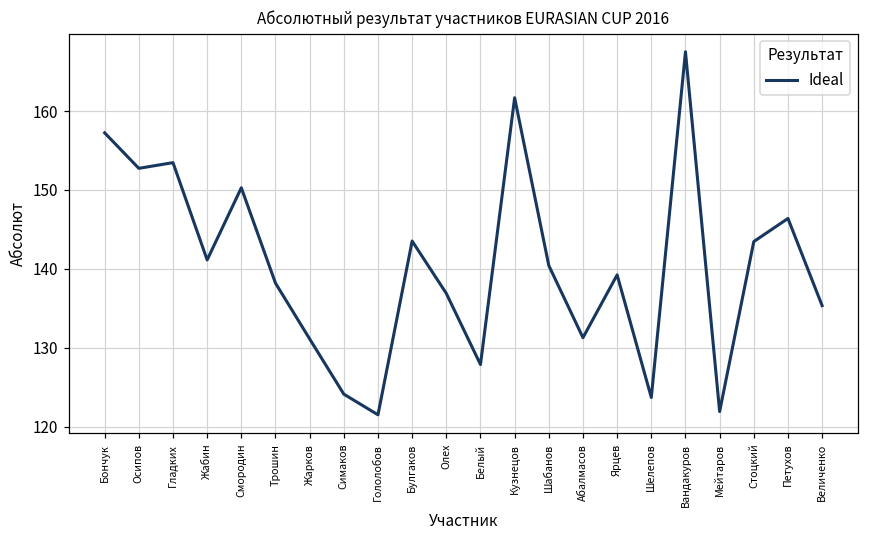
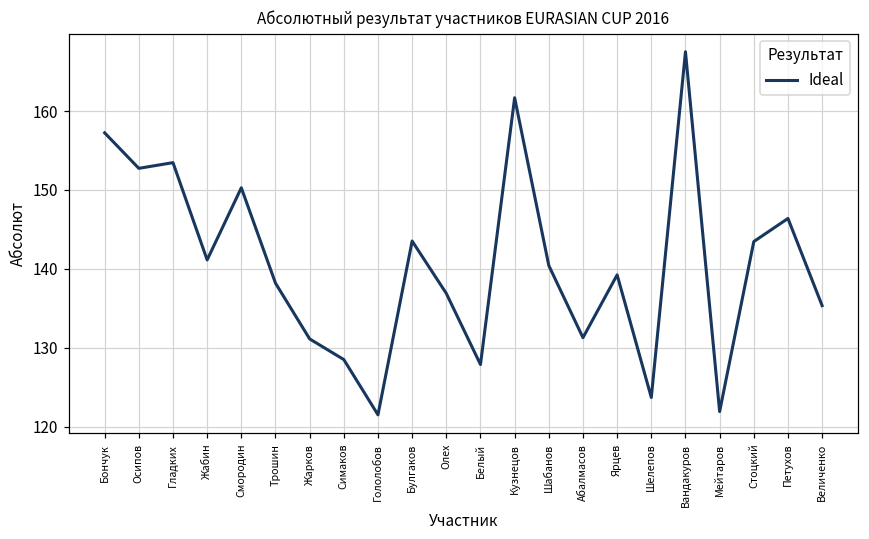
Симаков: 124 -> 129
